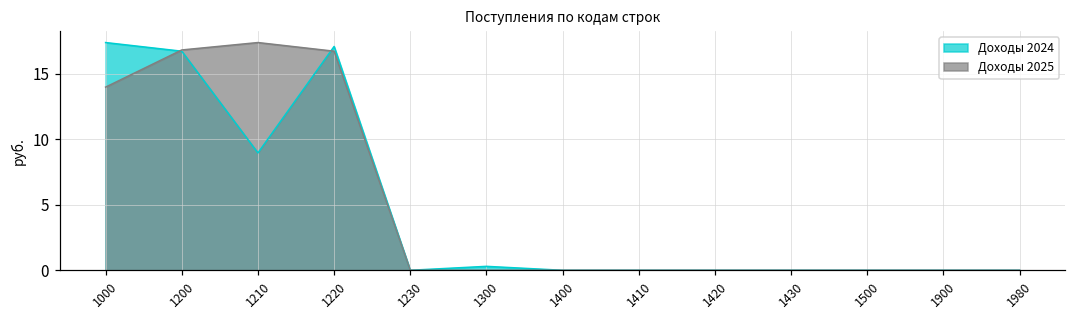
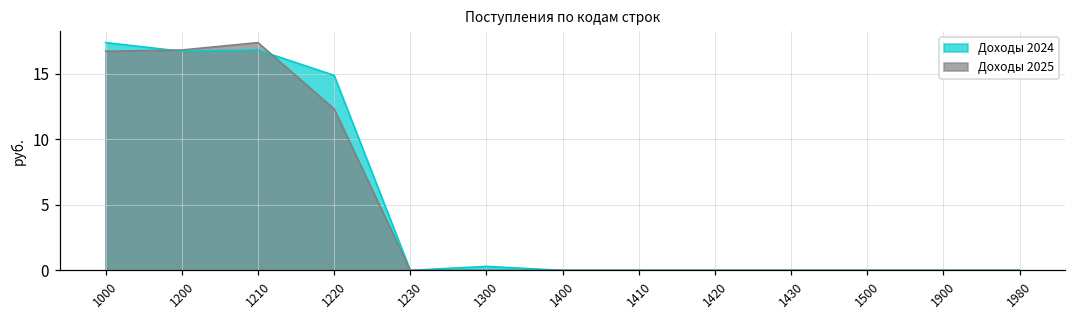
Доходы 2025, 1000: 14.0 -> 16.7
Доходы 2024, 1210: 9.0 -> 16.8
Доходы 2024, 1220: 17.1 -> 14.9
Доходы 2025, 1220: 16.7 -> 12.3
